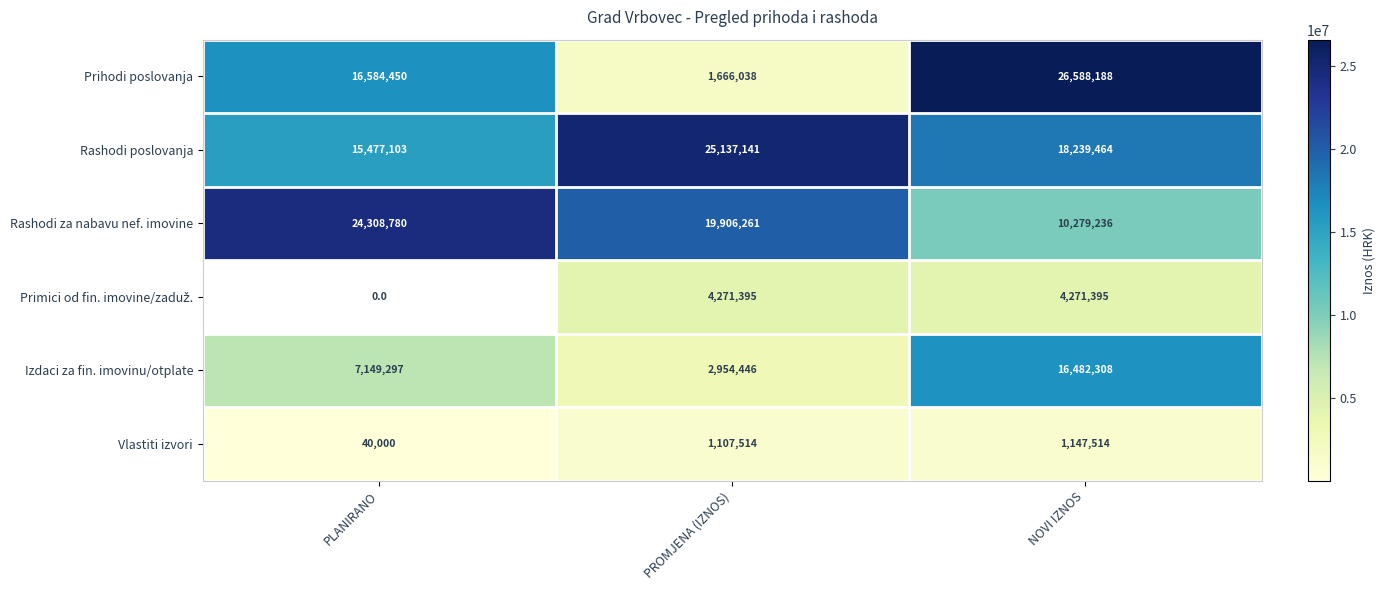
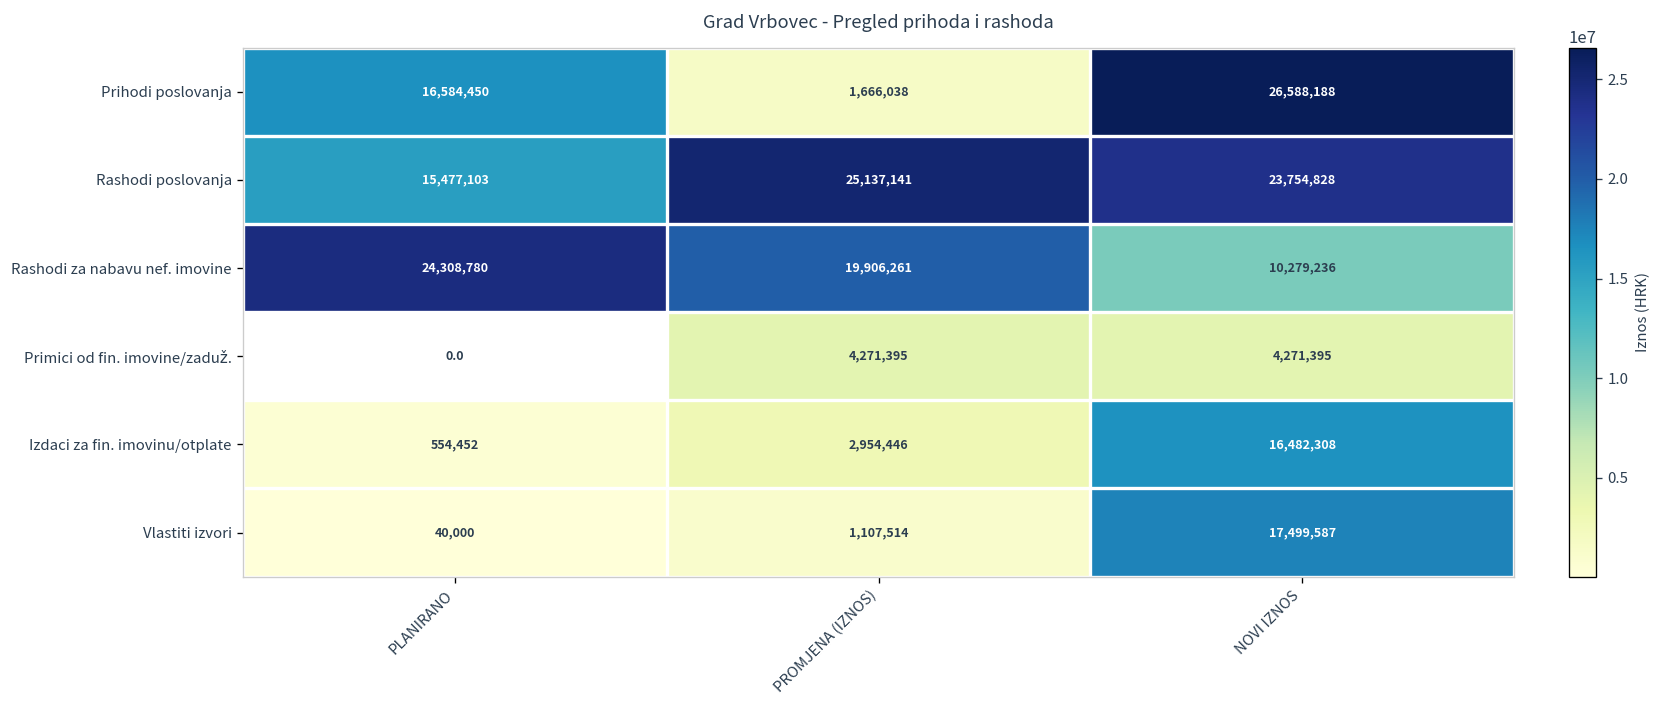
Rashodi poslovanja, NOVI IZNOS: 18,239,464 -> 23,754,828
Izdaci za fin. imovinu/otplate, PLANIRANO: 7,149,297 -> 554,452
Vlastiti izvori, NOVI IZNOS: 1,147,514 -> 17,499,587
